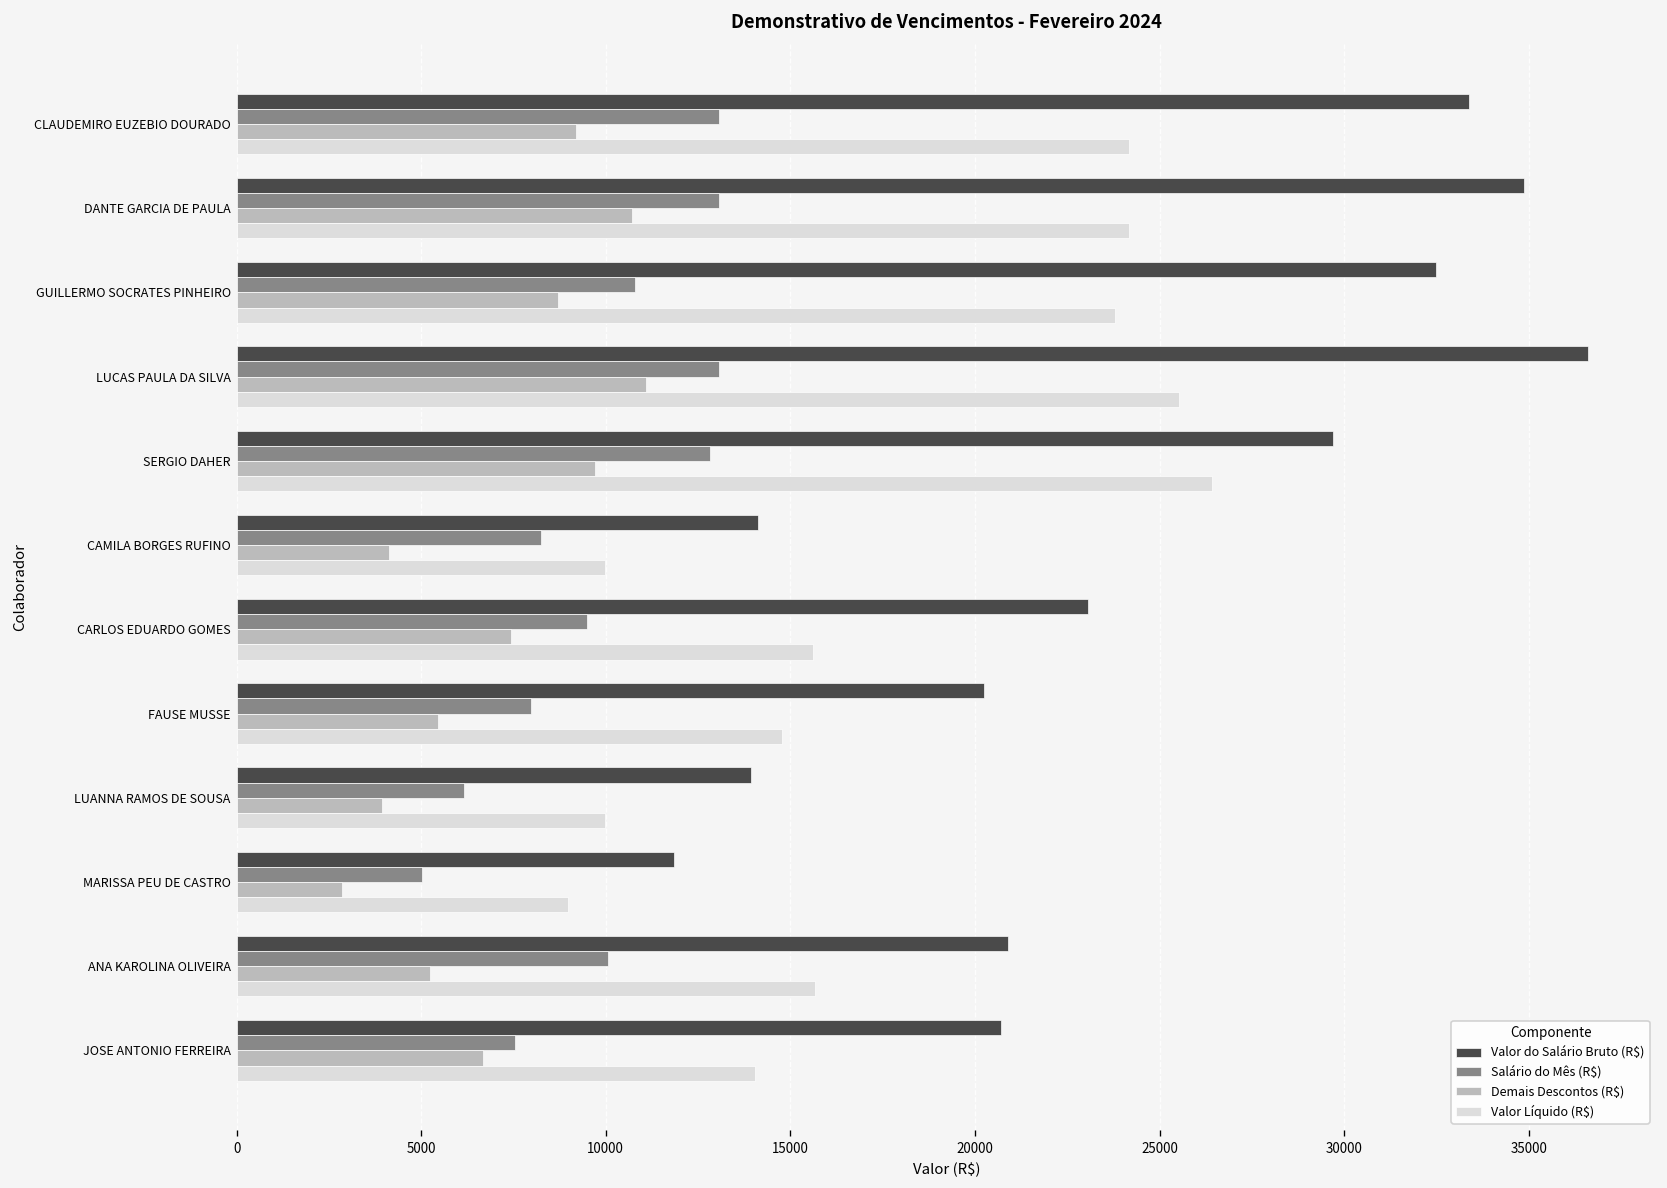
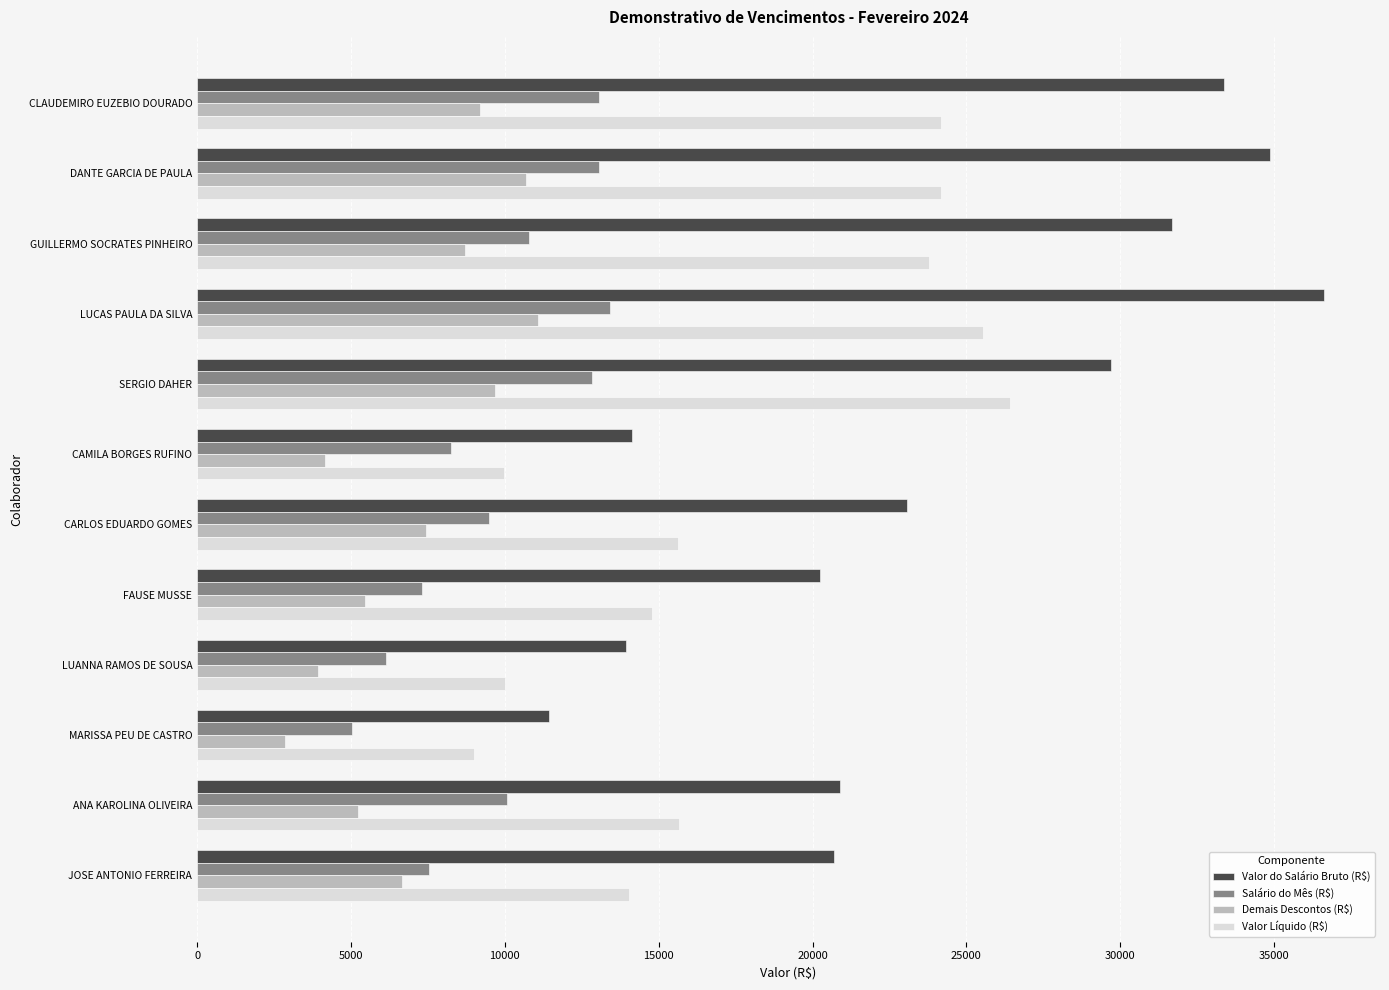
Valor do Salário Bruto (R$), GUILLERMO SOCRATES PINHEIRO: 32500 -> 31700
Salário do Mês (R$), LUCAS PAULA DA SILVA: 13100 -> 13400
Salário do Mês (R$), FAUSE MUSSE: 8000 -> 7300
Valor do Salário Bruto (R$), MARISSA PEU DE CASTRO: 11900 -> 11400
